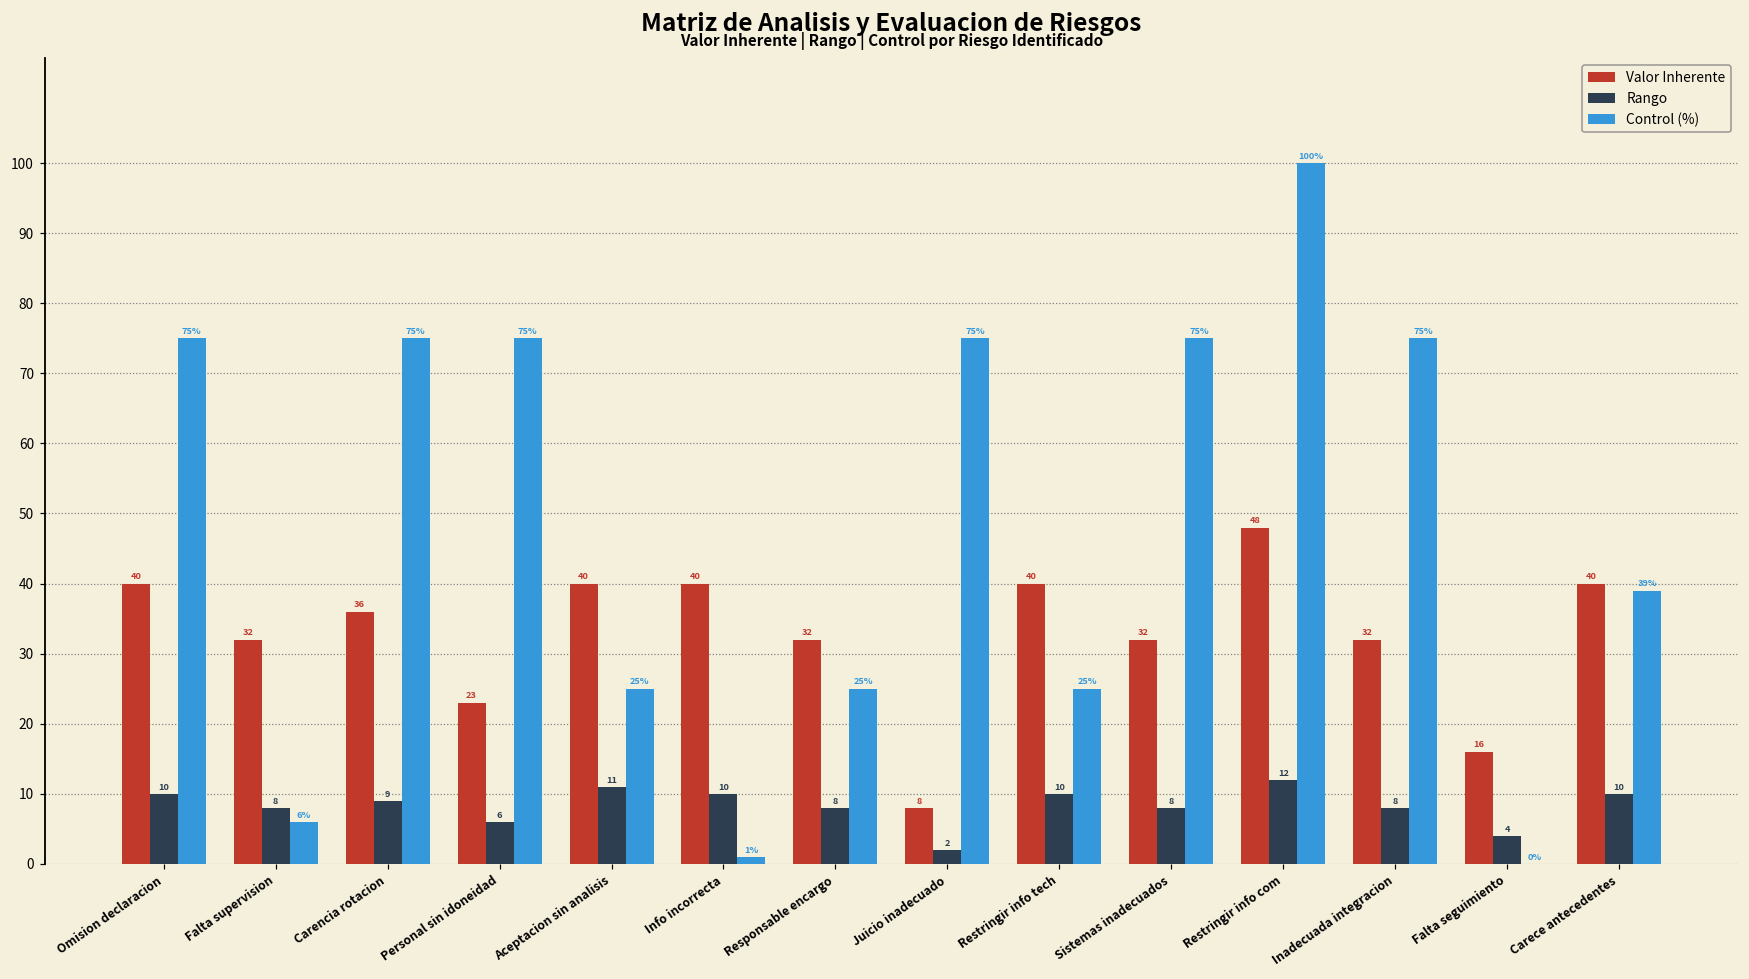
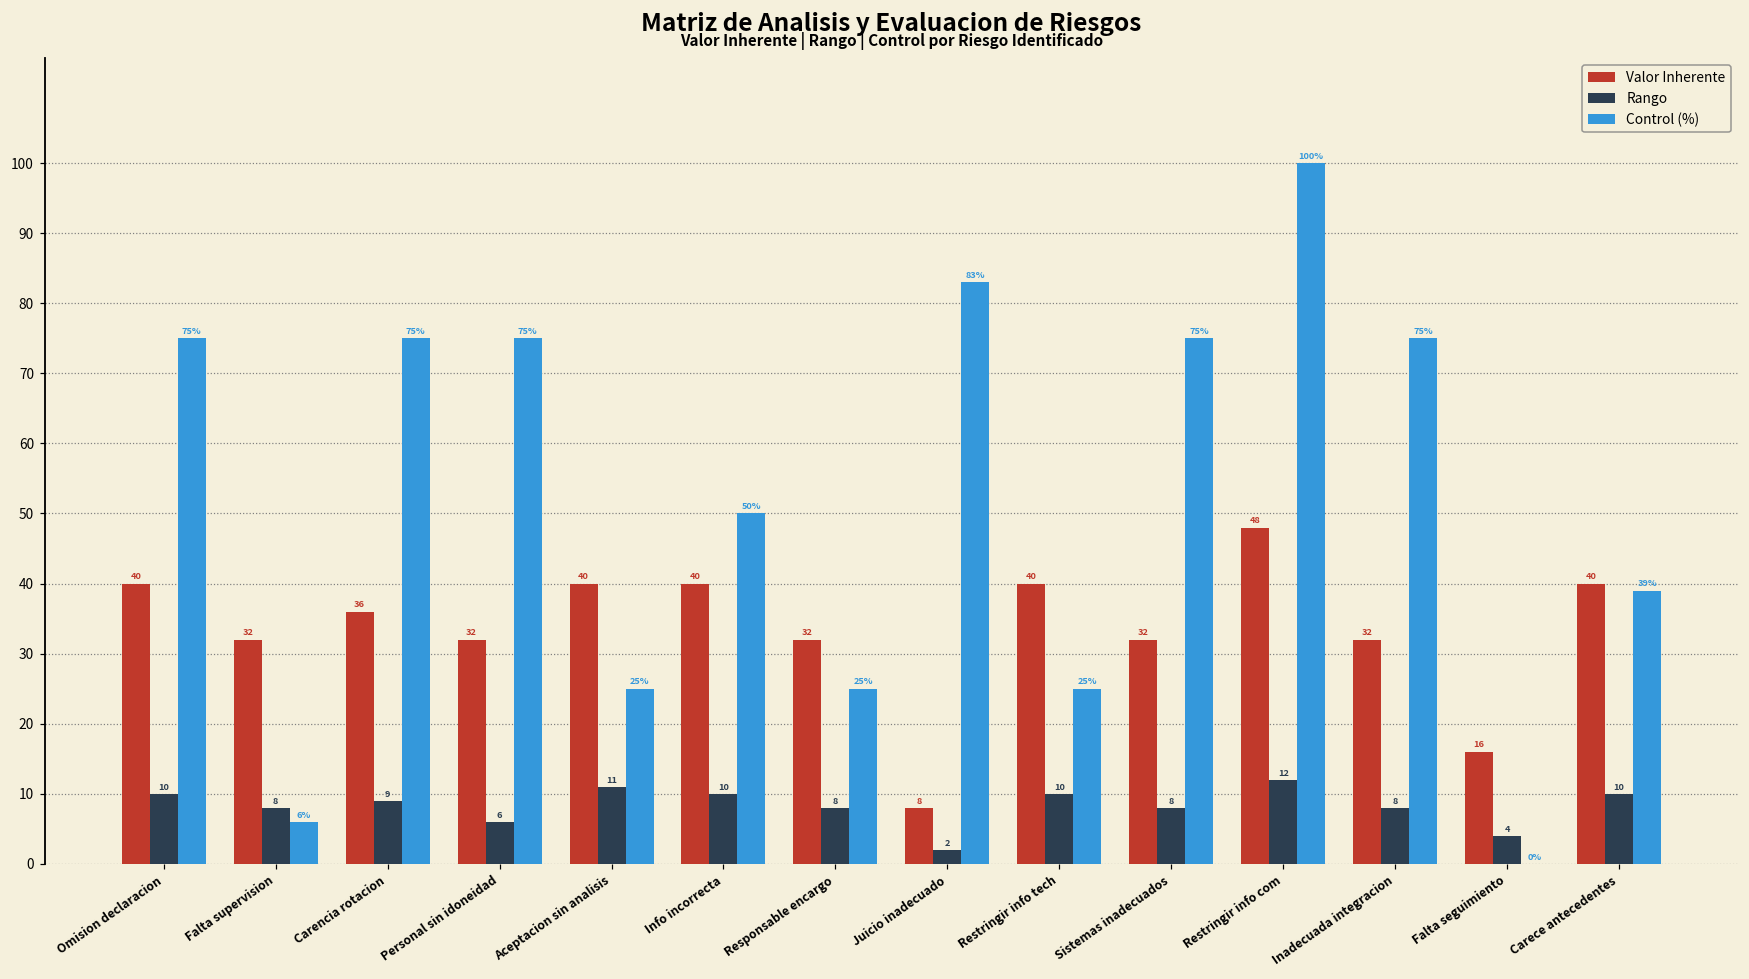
Valor Inherente, Personal sin idoneidad: 23 -> 32
Control (%), Info incorrecta: 1% -> 50%
Control (%), Juicio inadecuado: 75% -> 83%
